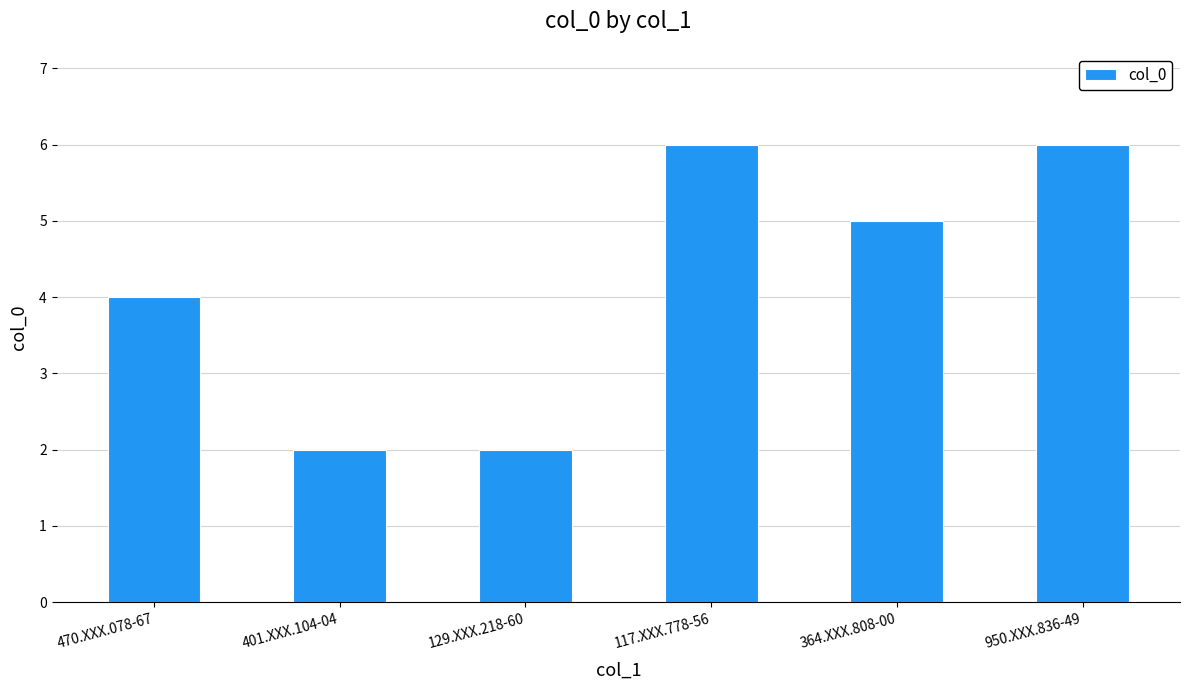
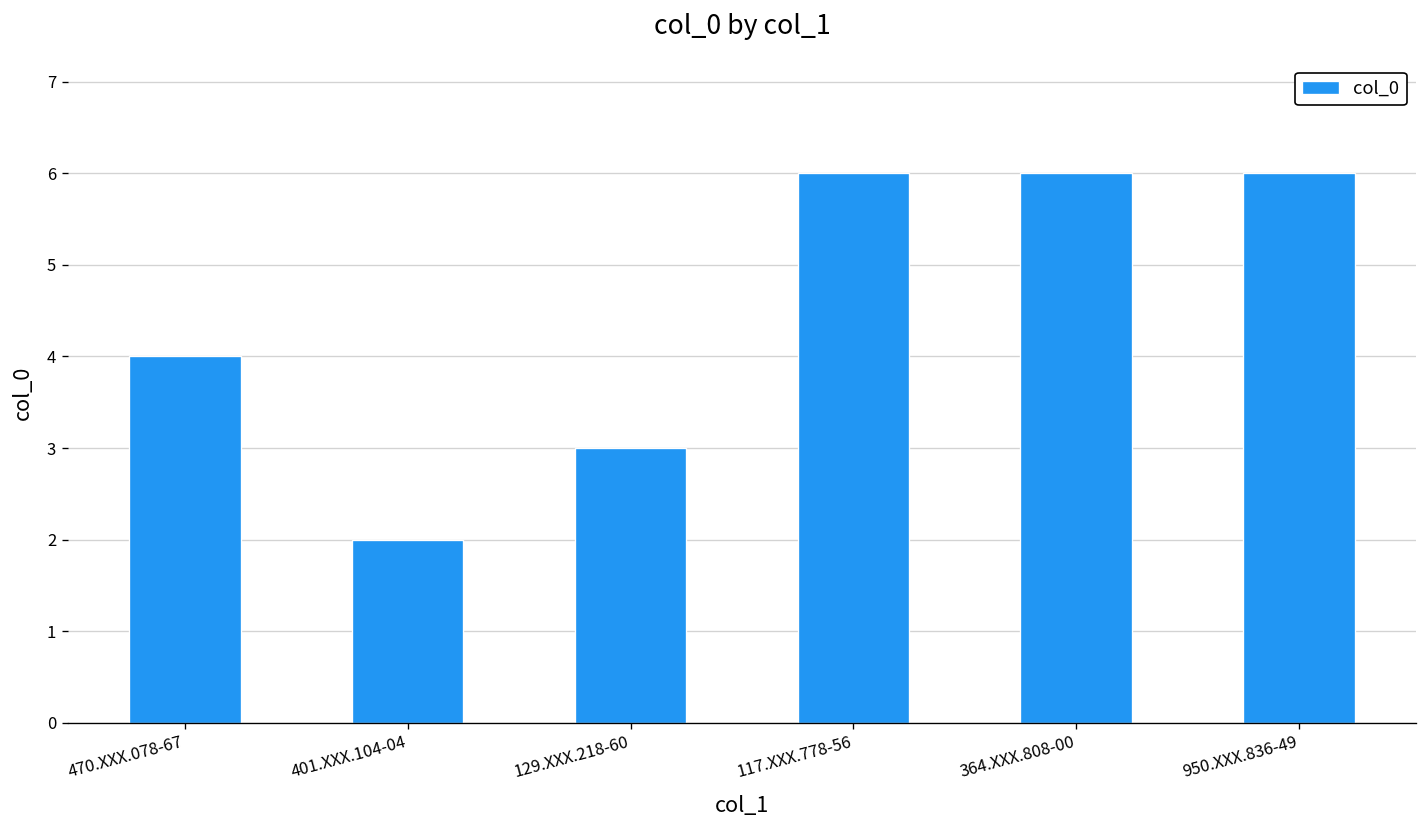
129.XXX.218-60: 2 -> 3
364.XXX.808-00: 5 -> 6
